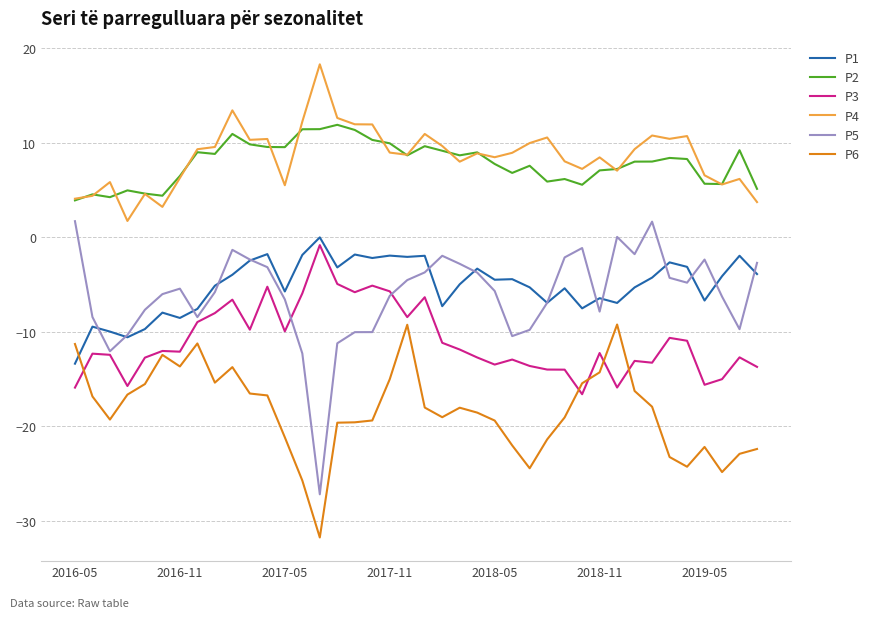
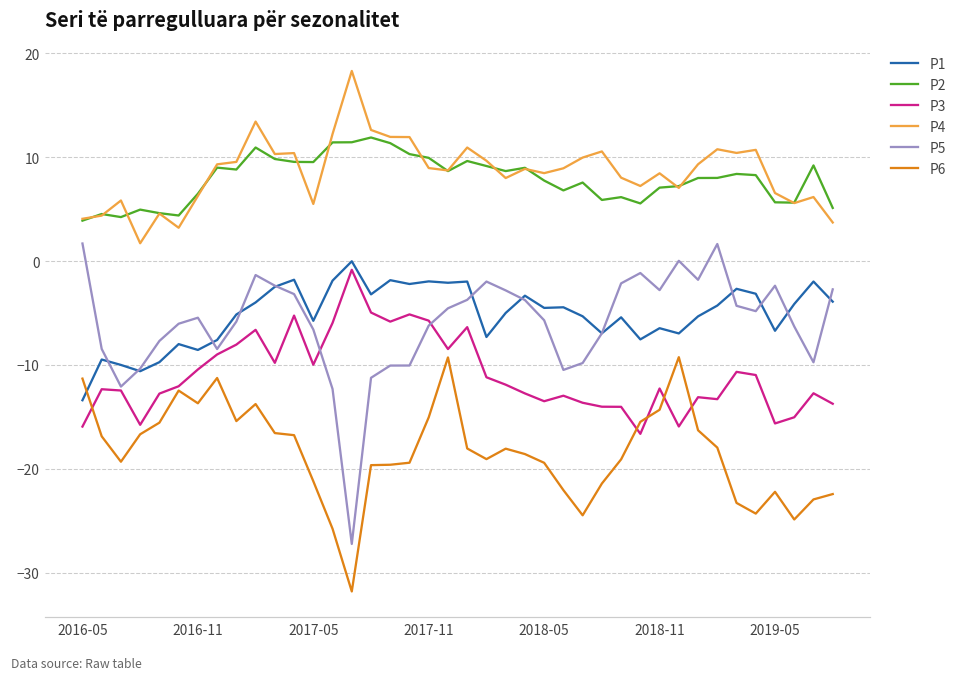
P3, 2016-11: -12 -> -10
P5, 2018-11: -8 -> -3
